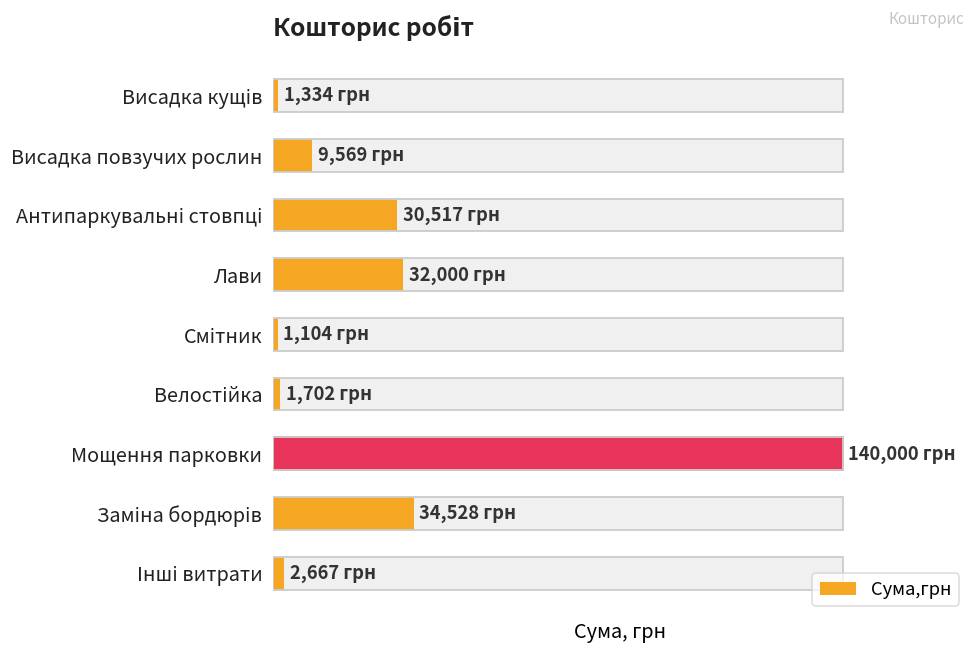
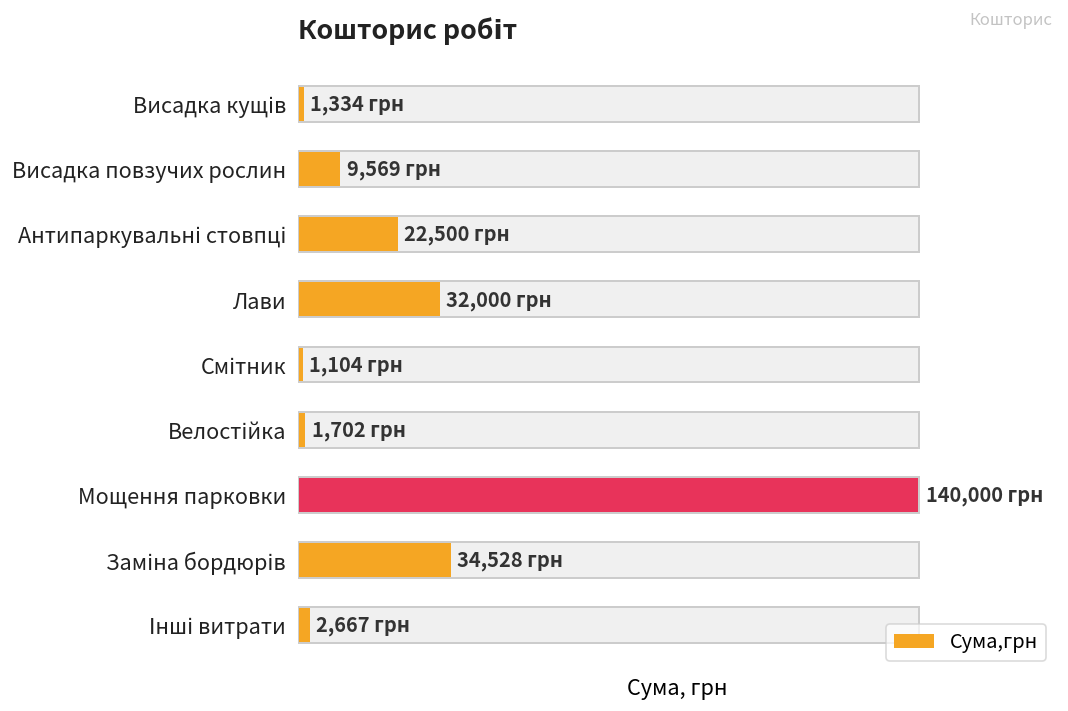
Сума,грн, Антипаркувальні стовпці: 30,517 -> 22,500
